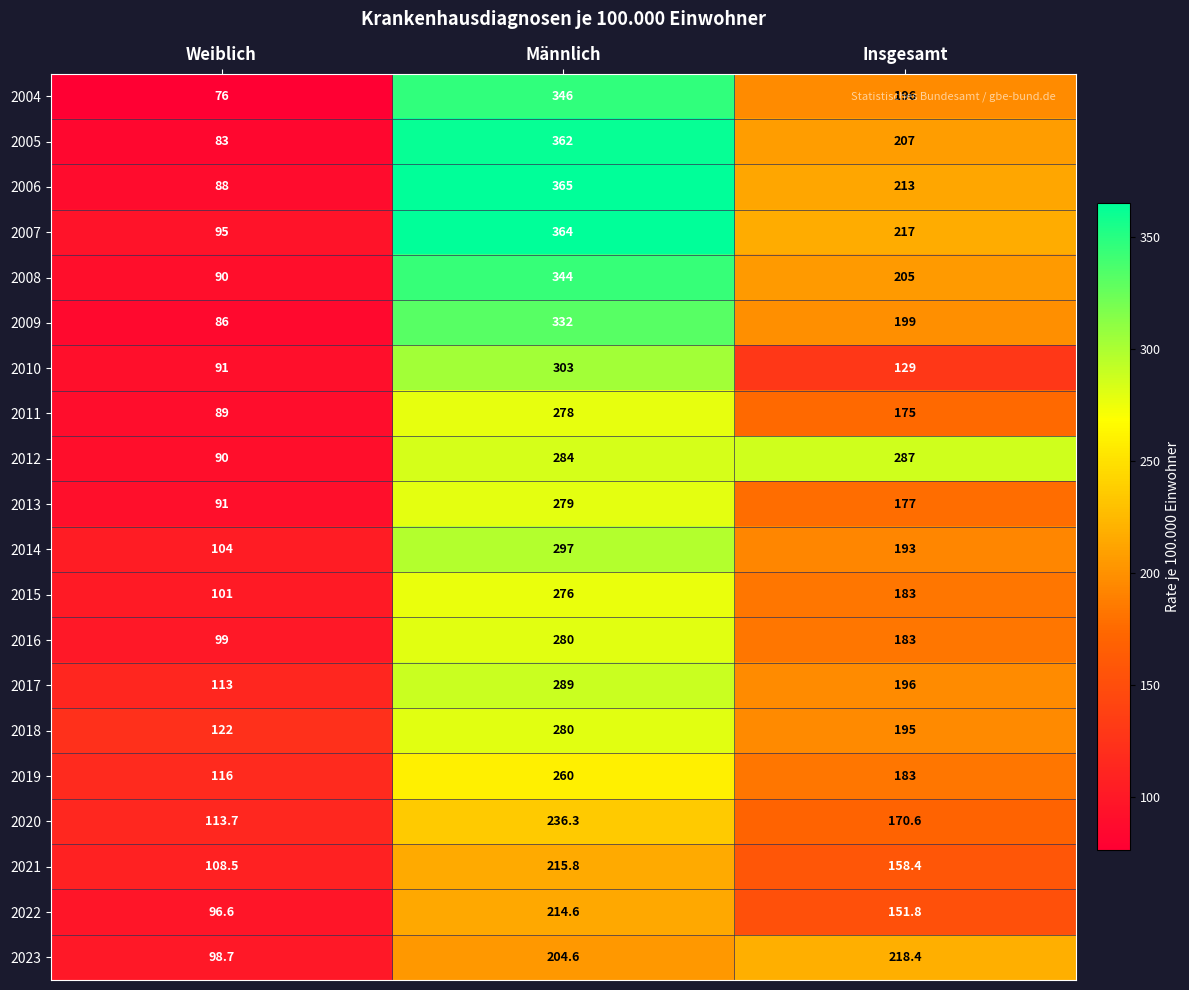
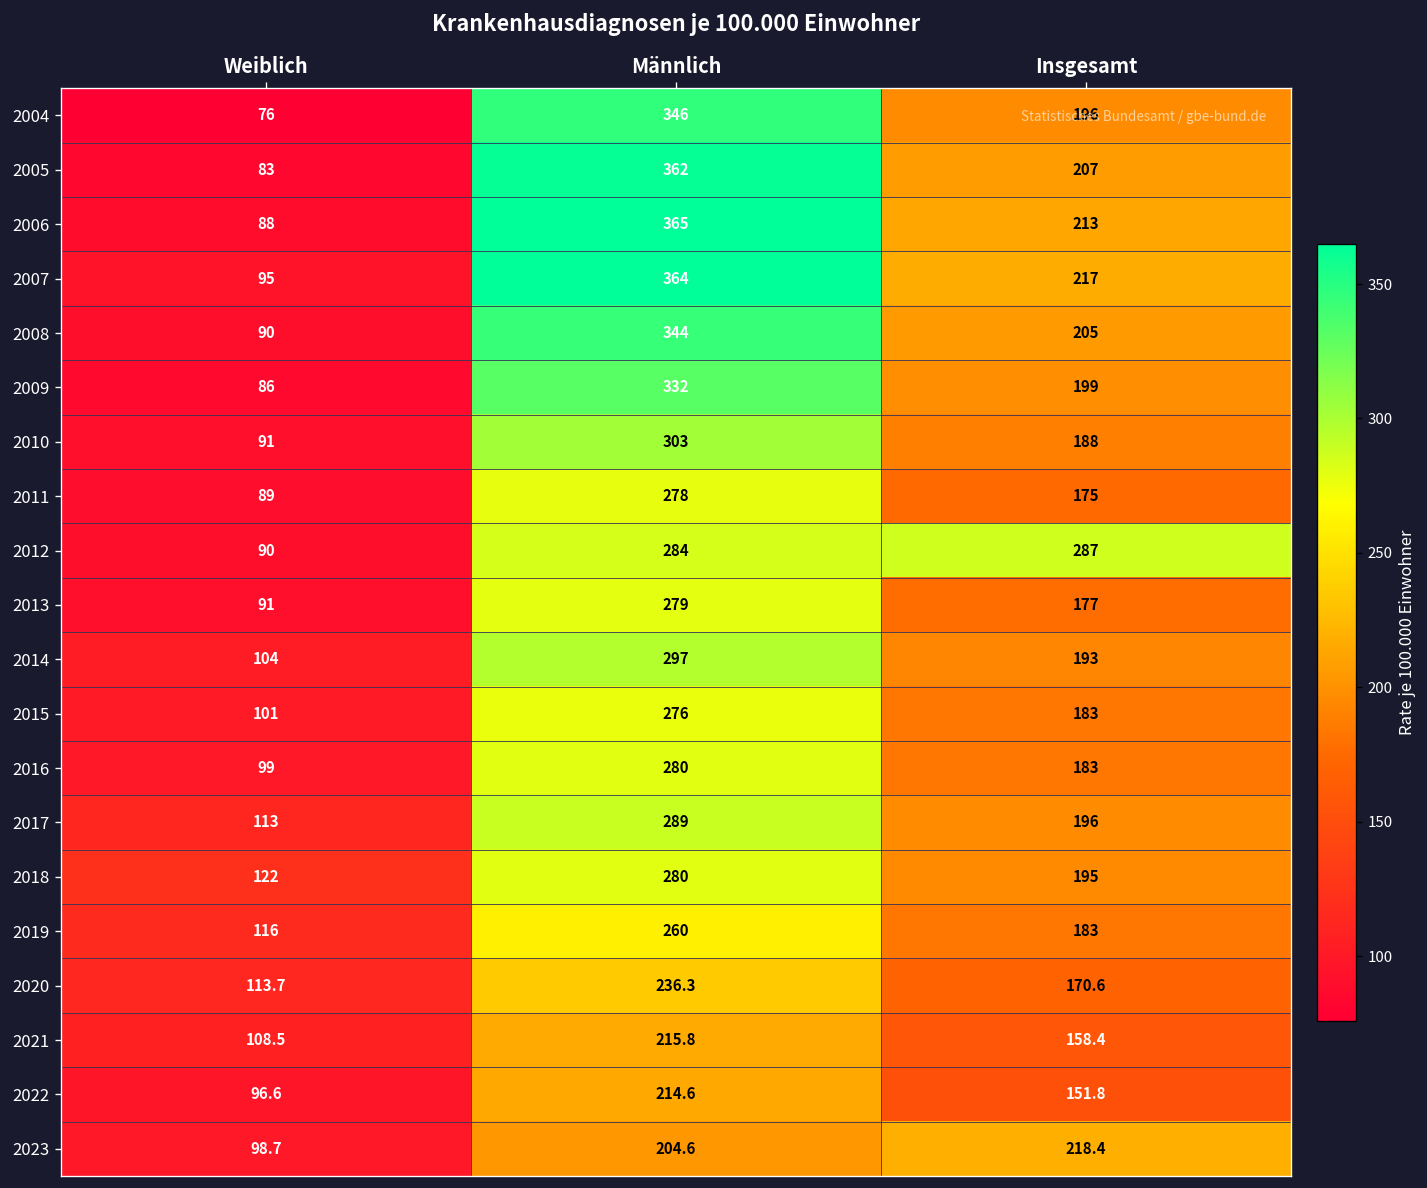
2010, Insgesamt: 129 -> 188
